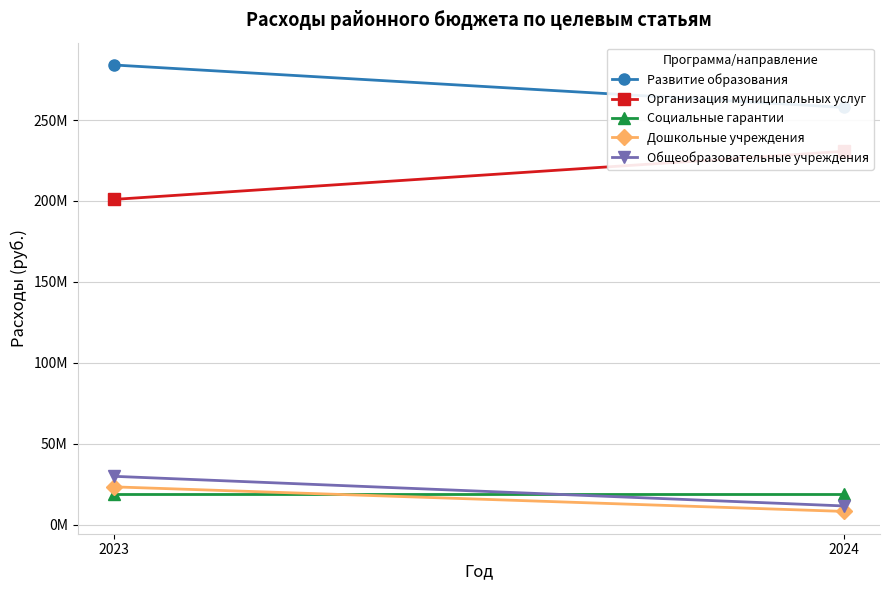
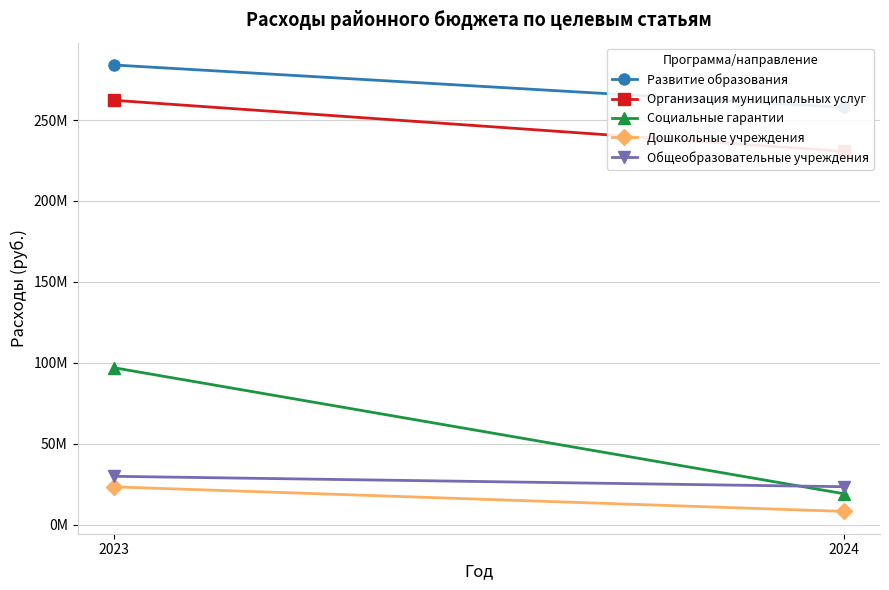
Организация муниципальных услуг, 2023: 201000000 -> 262000000
Социальные гарантии, 2023: 19000000 -> 97000000
Общеобразовательные учреждения, 2024: 12000000 -> 24000000
